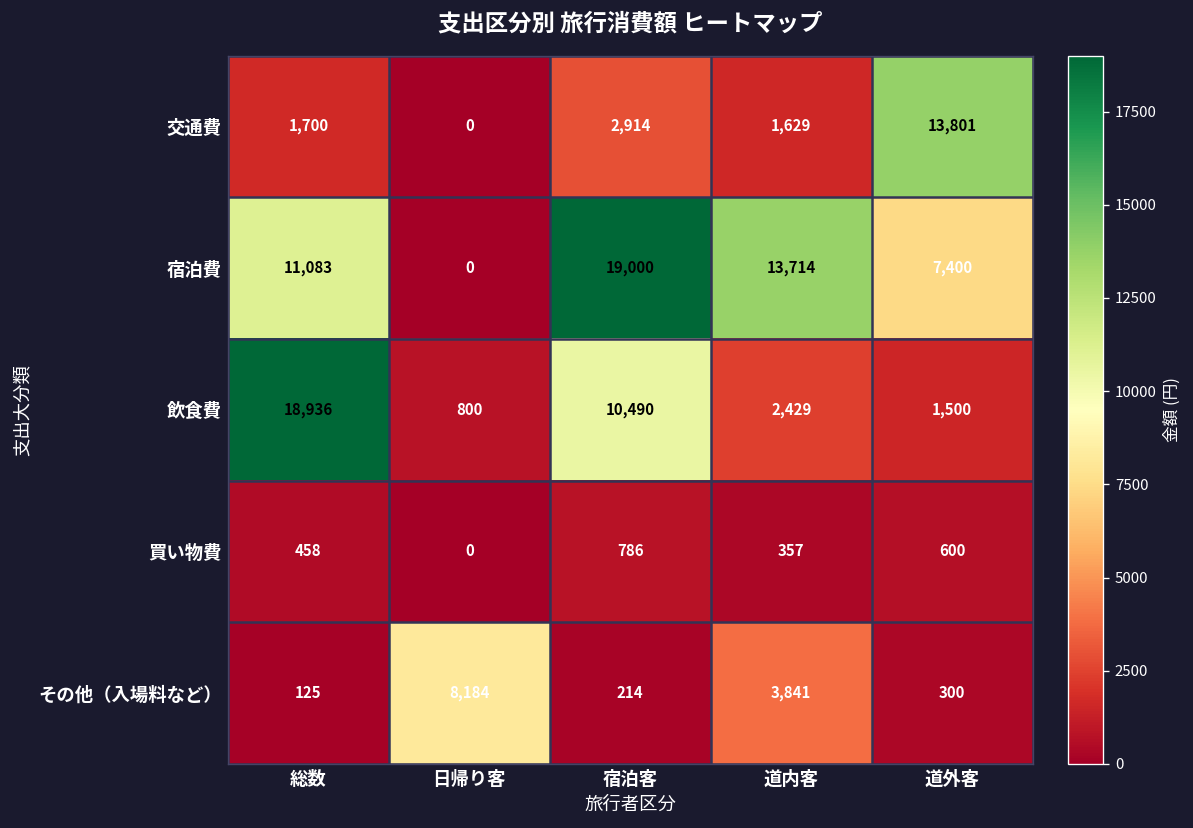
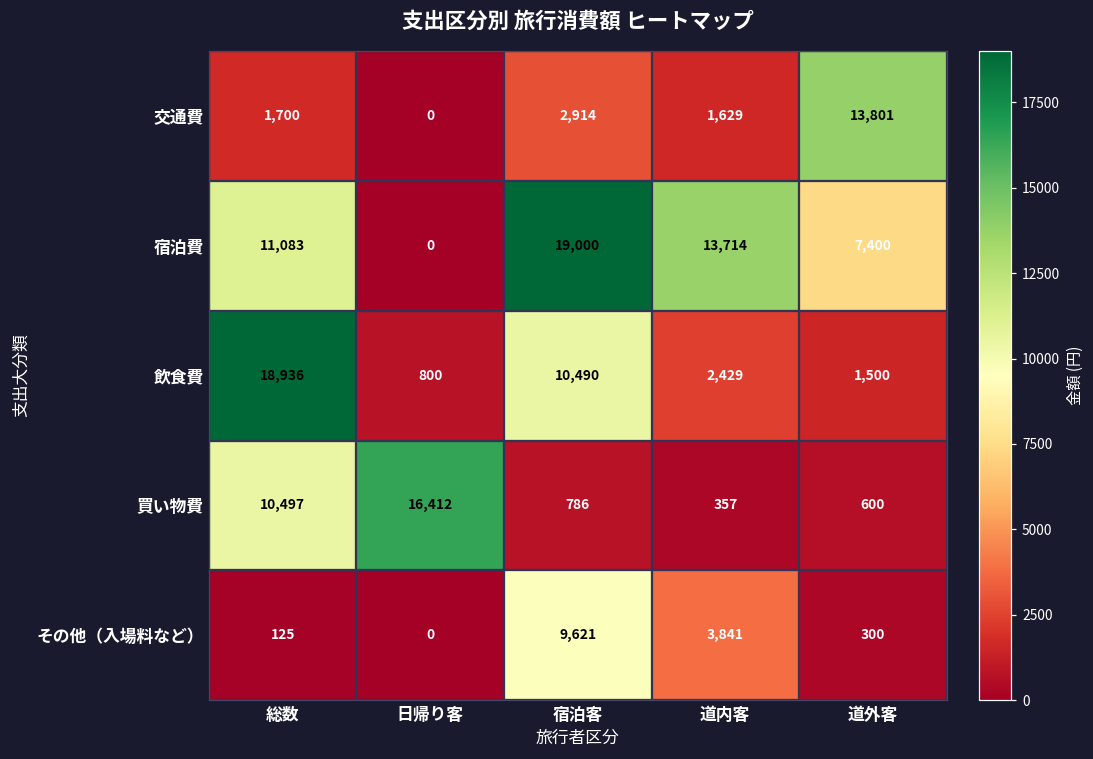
買い物費, 総数: 458 -> 10,497
買い物費, 日帰り客: 0 -> 16,412
その他（入場料など）, 日帰り客: 8,184 -> 0
その他（入場料など）, 宿泊客: 214 -> 9,621
